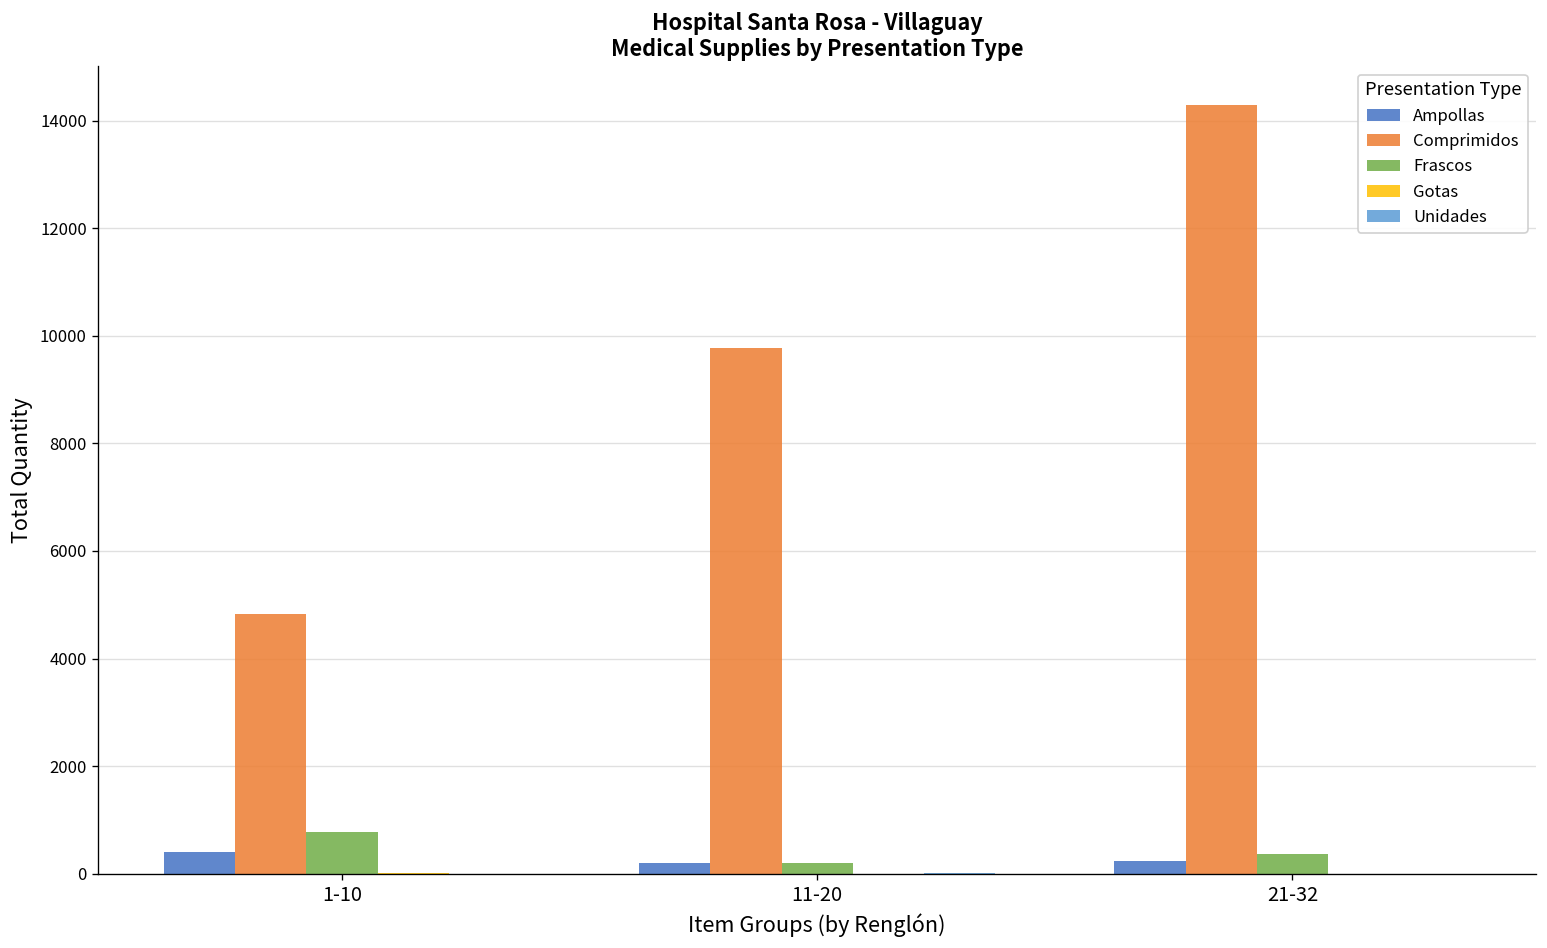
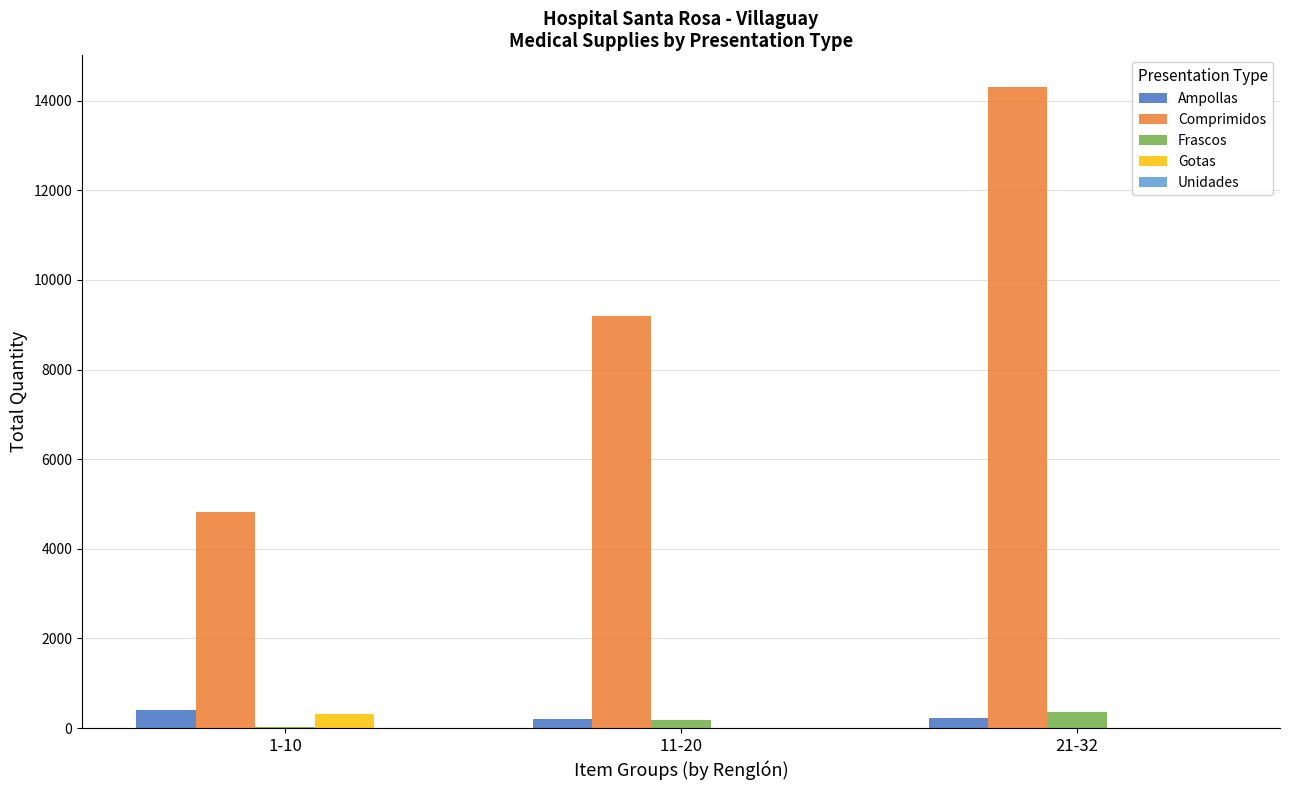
Frascos, 1-10: 800 -> 0
Gotas, 1-10: 0 -> 300
Comprimidos, 11-20: 9800 -> 9200
